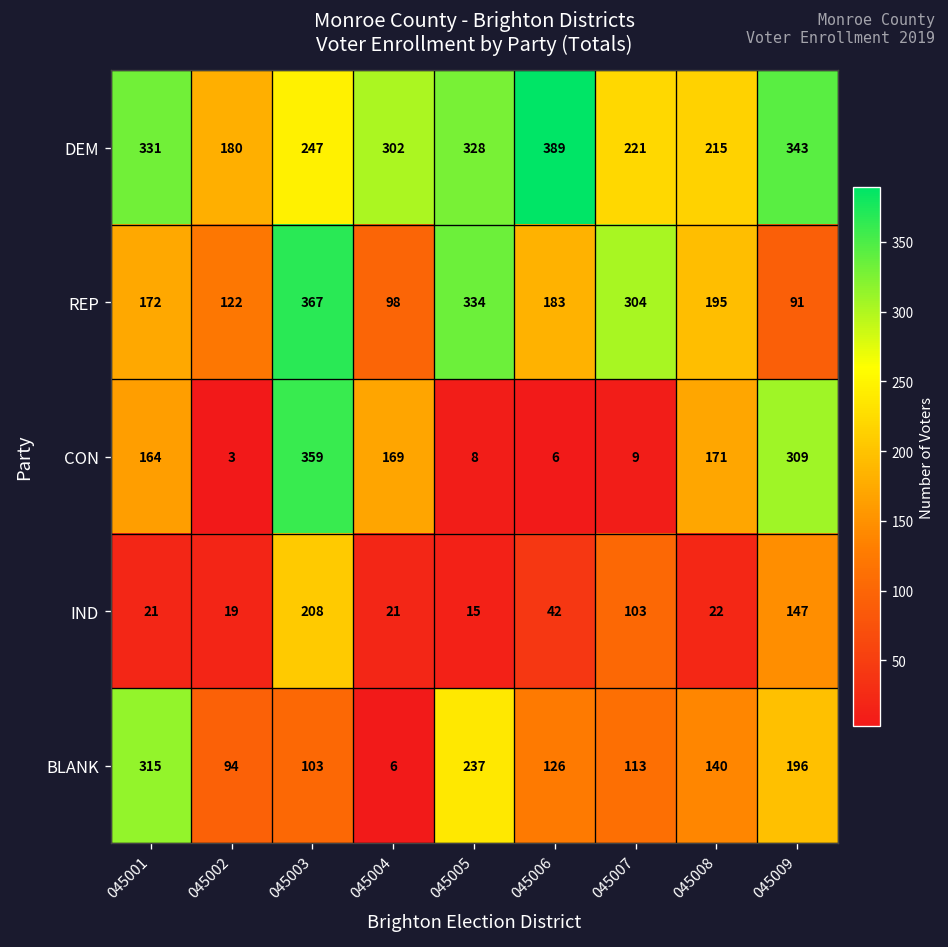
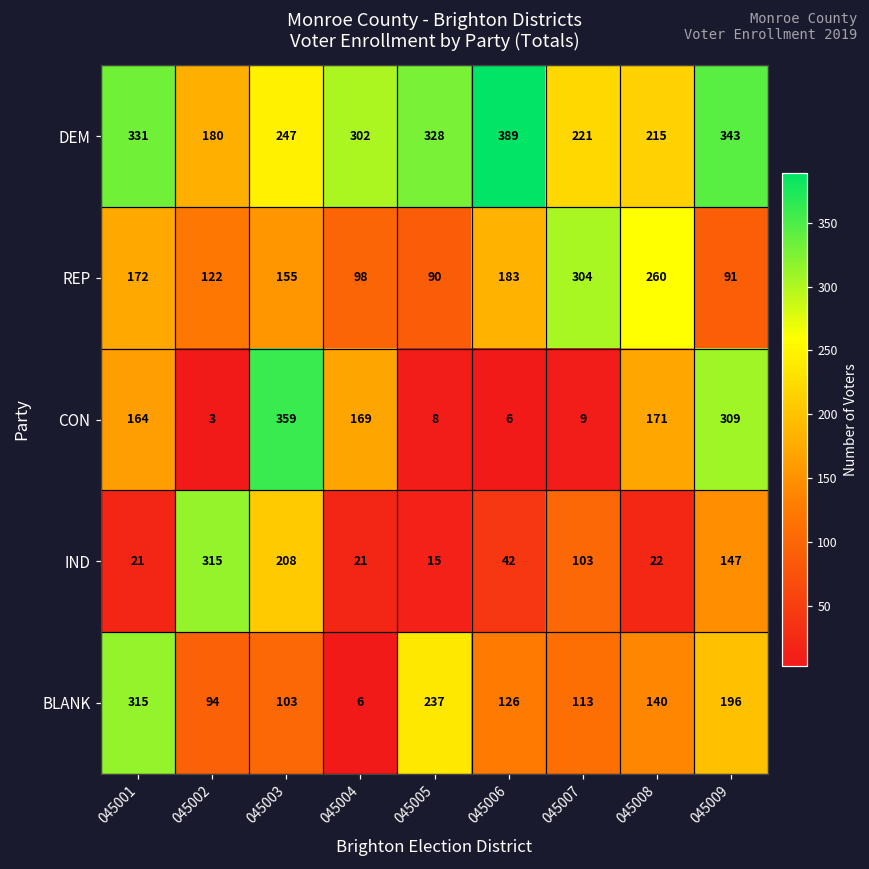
REP, 045003: 367 -> 155
REP, 045005: 334 -> 90
REP, 045008: 195 -> 260
IND, 045002: 19 -> 315
